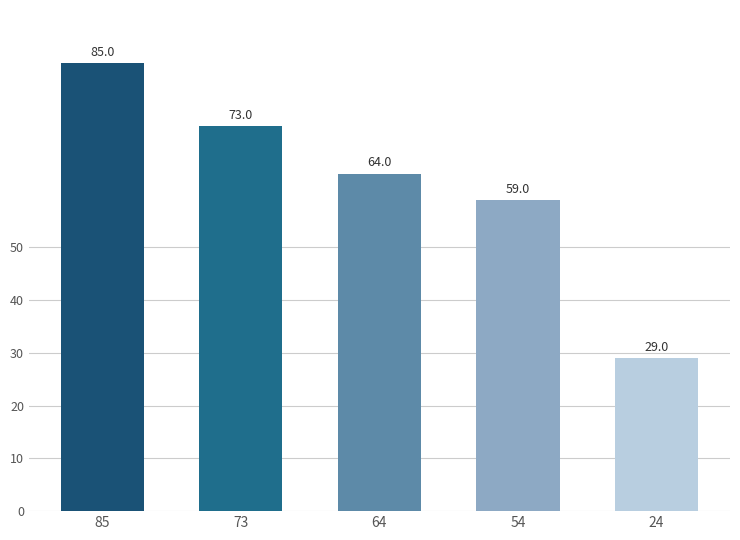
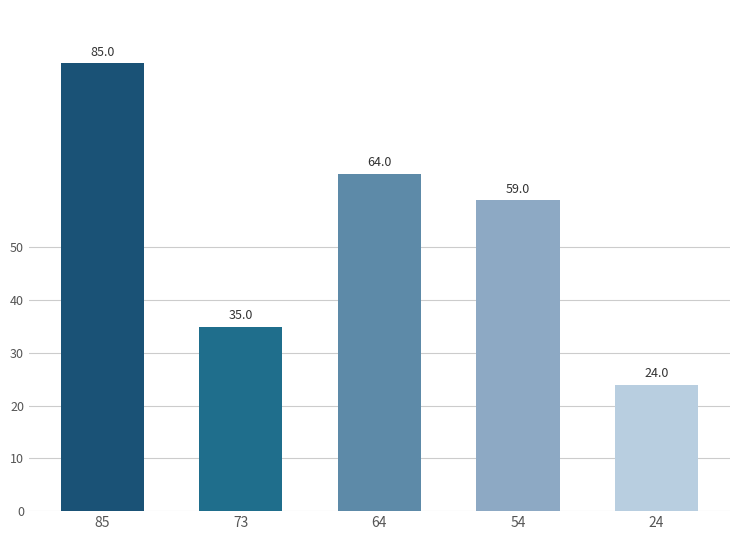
73: 73.0 -> 35.0
24: 29.0 -> 24.0
